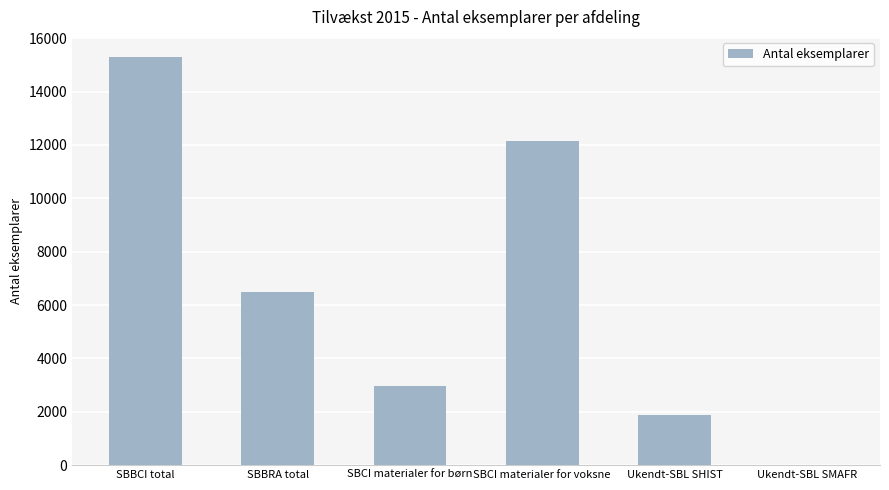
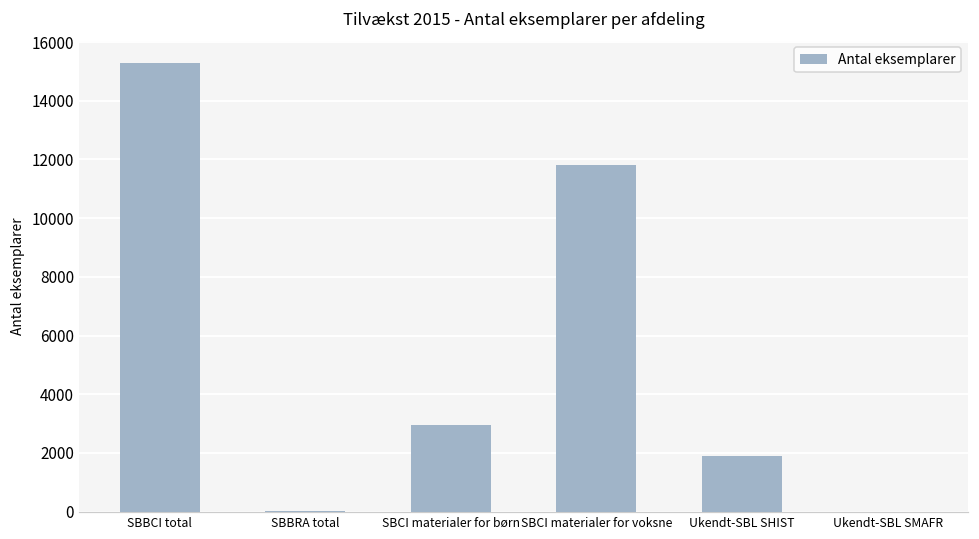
SBBRA total: 6500 -> 0
SBCI materialer for voksne: 12100 -> 11800
